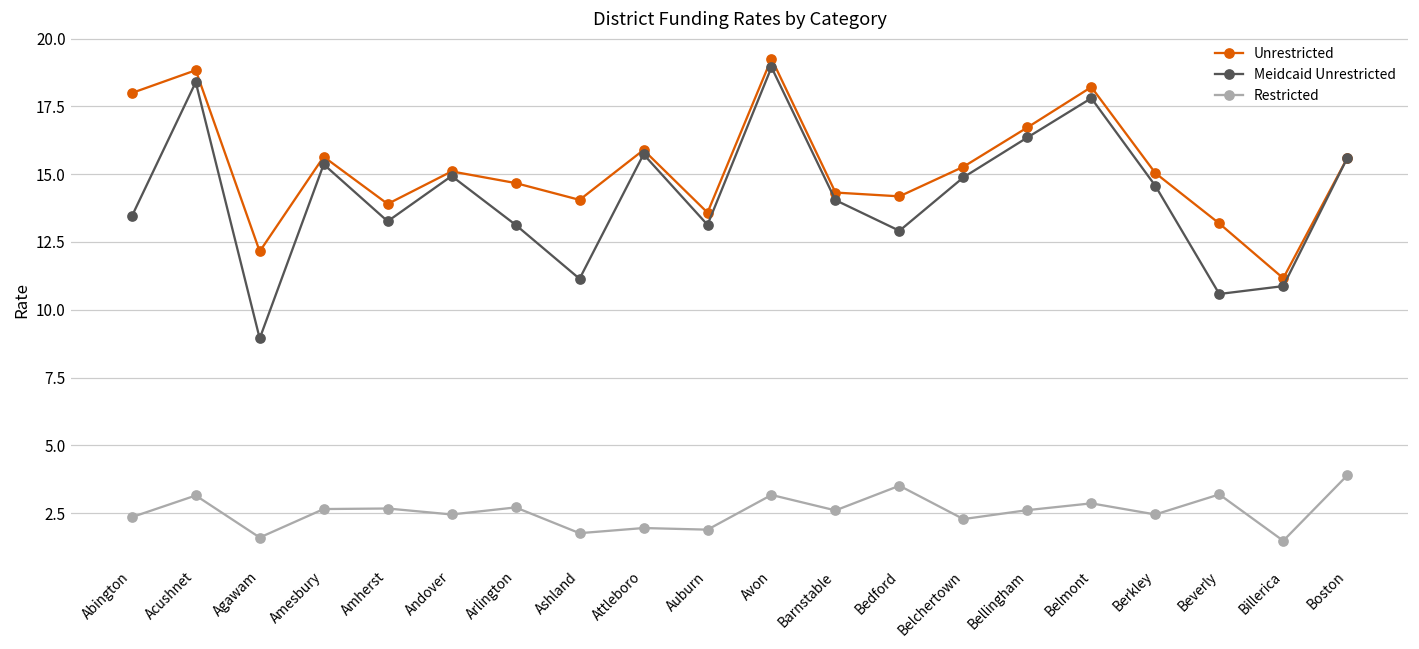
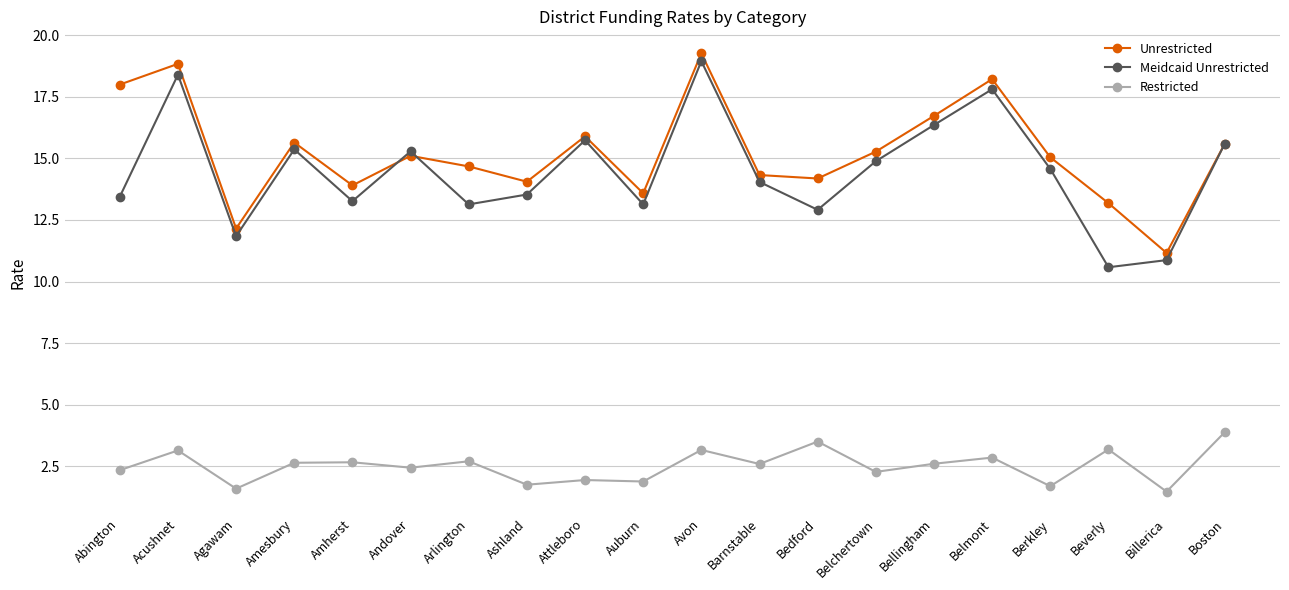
Meidcaid Unrestricted, Agawam: 8.9 -> 11.8
Meidcaid Unrestricted, Andover: 14.9 -> 15.3
Meidcaid Unrestricted, Ashland: 11.1 -> 13.5
Restricted, Berkley: 2.5 -> 1.7
